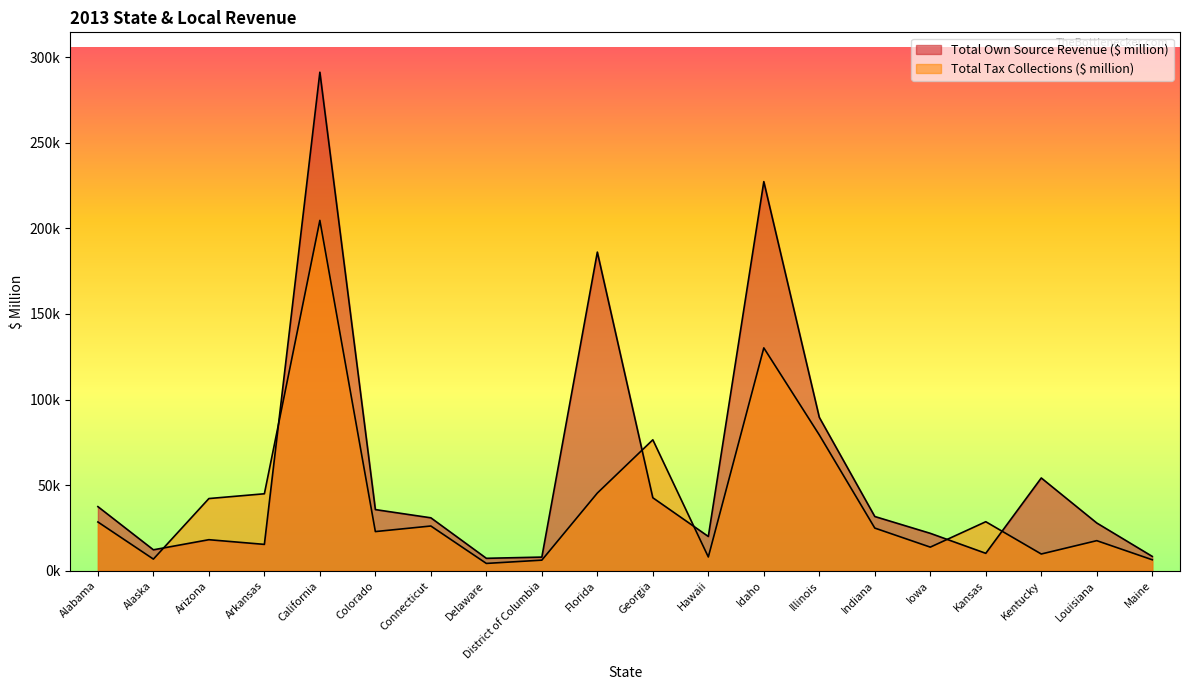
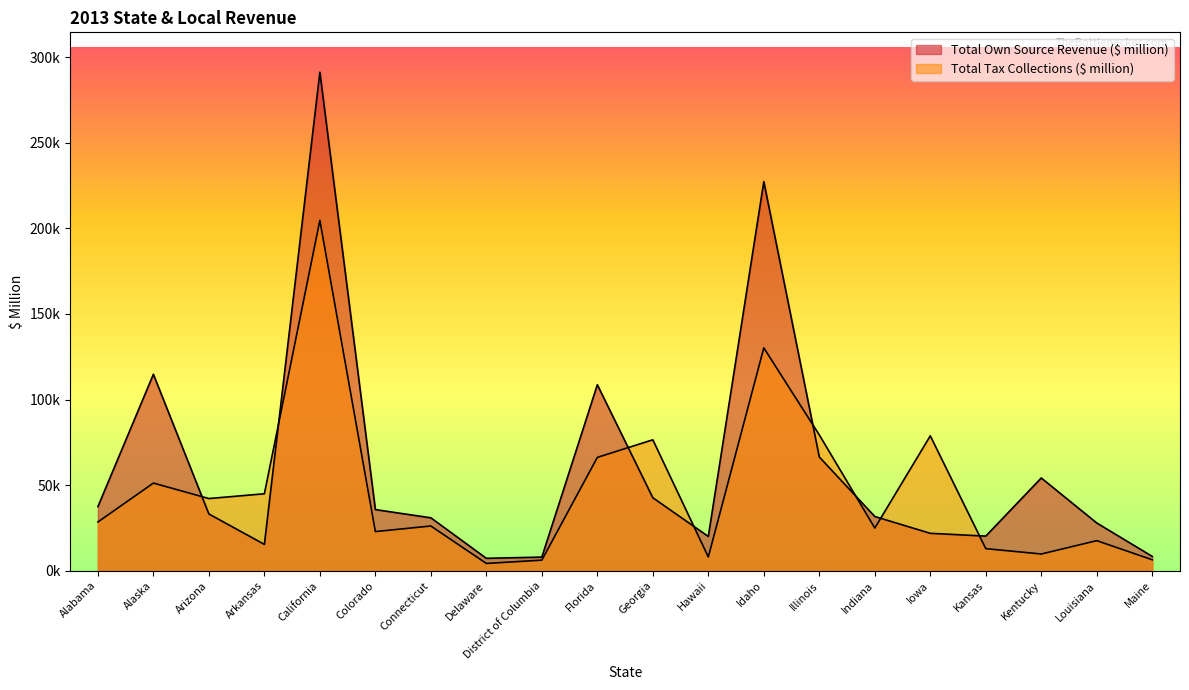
Total Own Source Revenue ($ million), Alaska: 12000 -> 115000
Total Tax Collections ($ million), Alaska: 7000 -> 51000
Total Own Source Revenue ($ million), Arizona: 18000 -> 33000
Total Own Source Revenue ($ million), Florida: 186000 -> 109000
Total Tax Collections ($ million), Florida: 45000 -> 66000
Total Own Source Revenue ($ million), Illinois: 90000 -> 66000
Total Tax Collections ($ million), Iowa: 14000 -> 79000
Total Own Source Revenue ($ million), Kansas: 10000 -> 20000
Total Tax Collections ($ million), Kansas: 29000 -> 13000
